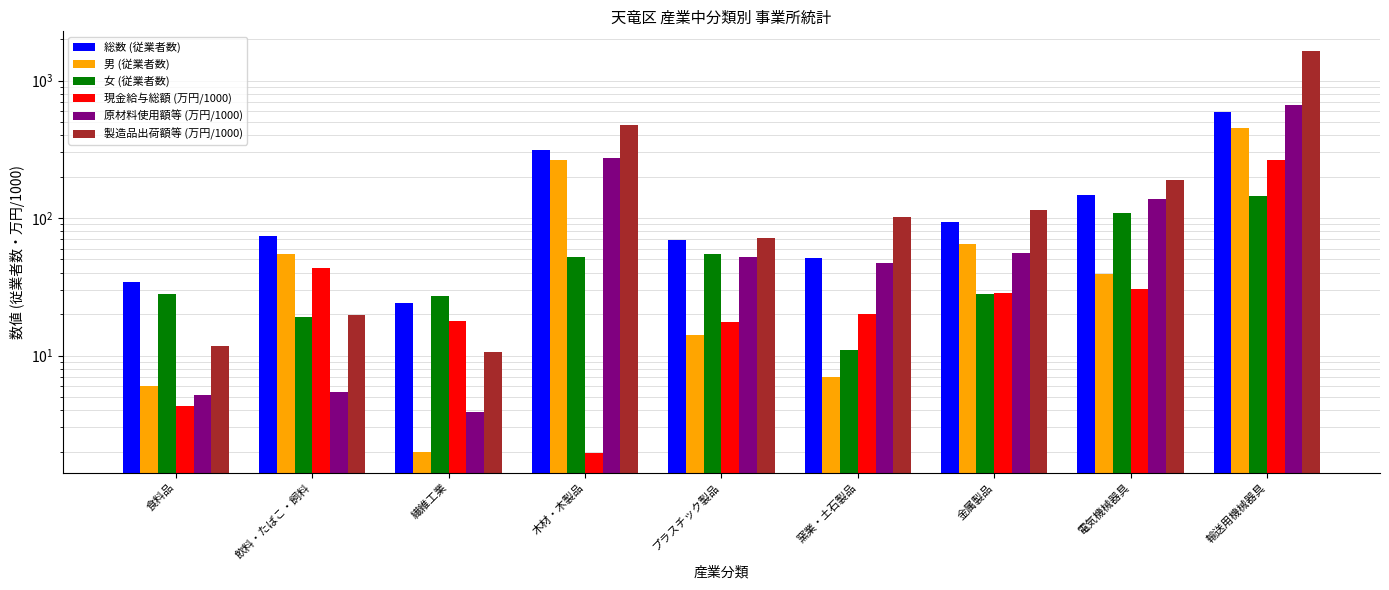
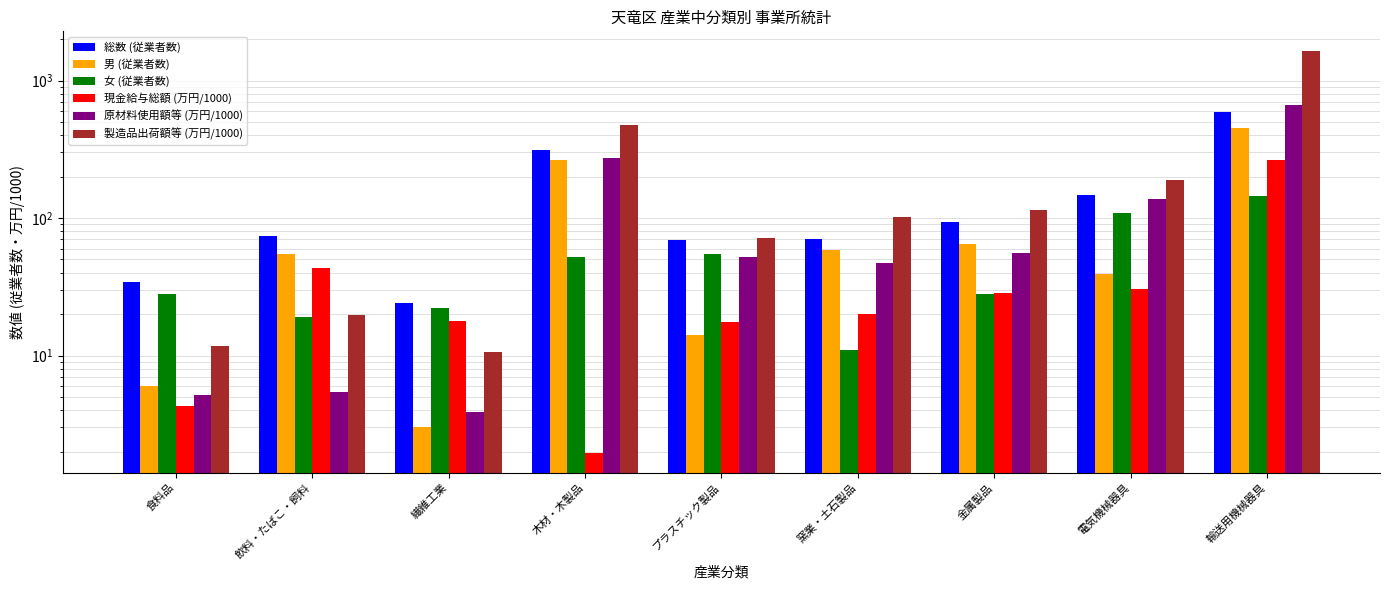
男 (従業者数), 繊維工業: 2 -> 3
女 (従業者数), 繊維工業: 27 -> 22
総数 (従業者数), 窯業・土石製品: 51 -> 70
男 (従業者数), 窯業・土石製品: 7 -> 59
